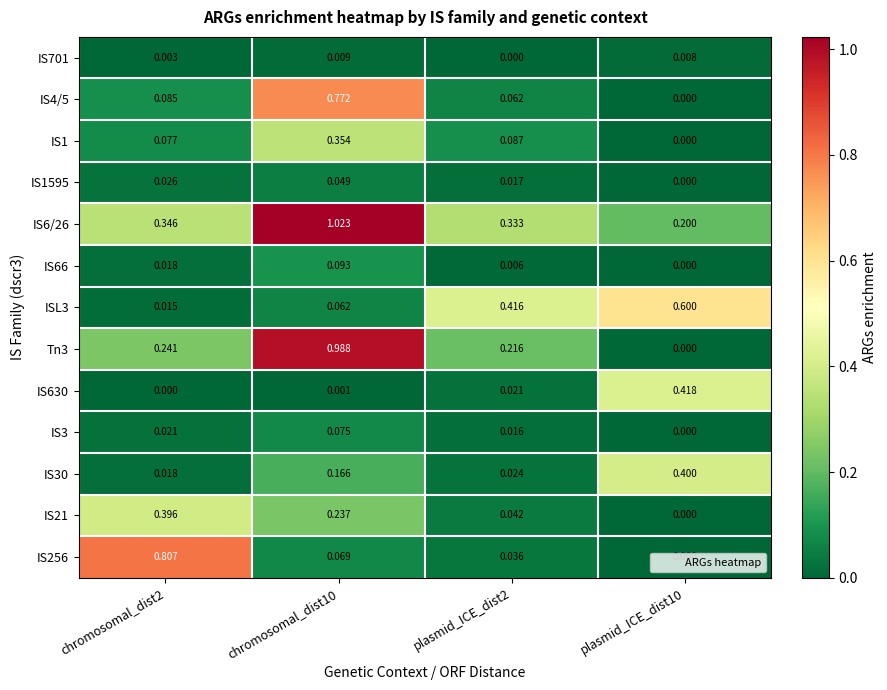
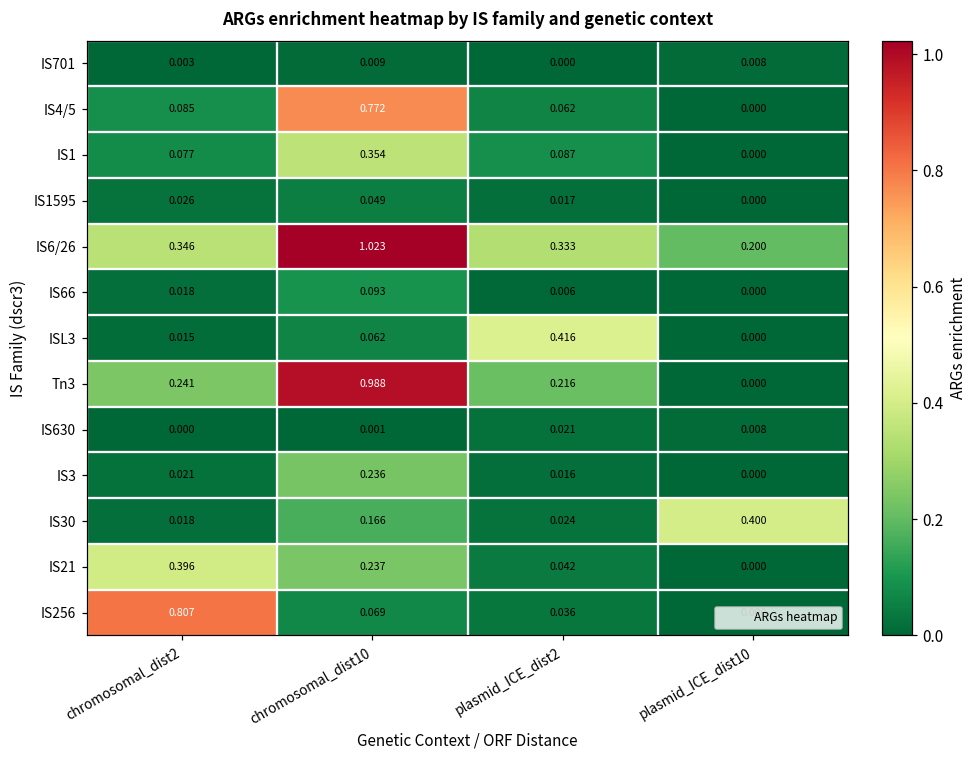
ISL3, plasmid_ICE_dist10: 0.600 -> 0.000
IS630, plasmid_ICE_dist10: 0.418 -> 0.008
IS3, chromosomal_dist10: 0.075 -> 0.236
